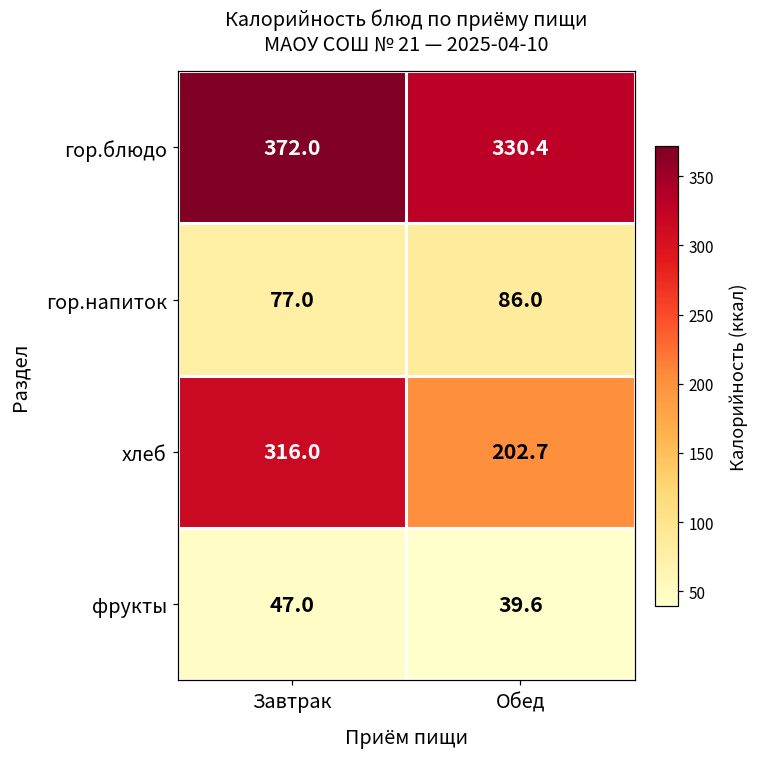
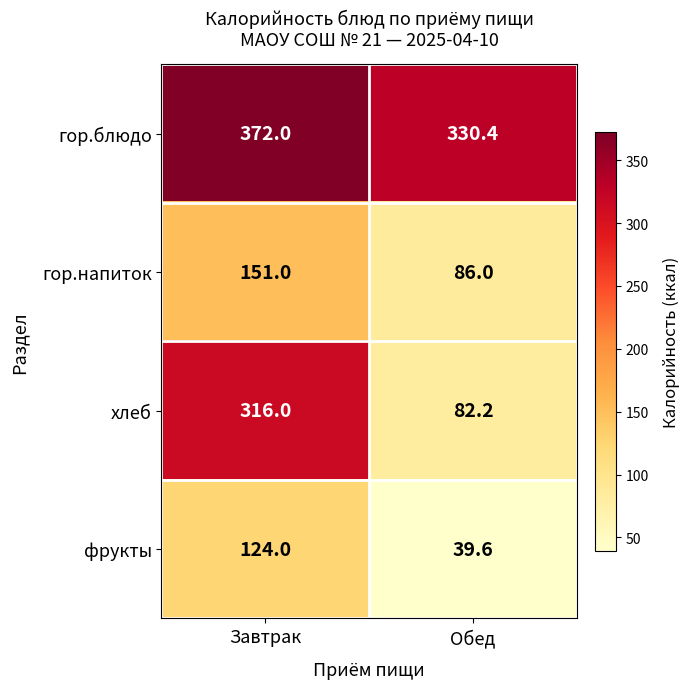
гор.напиток, Завтрак: 77.0 -> 151.0
хлеб, Обед: 202.7 -> 82.2
фрукты, Завтрак: 47.0 -> 124.0
